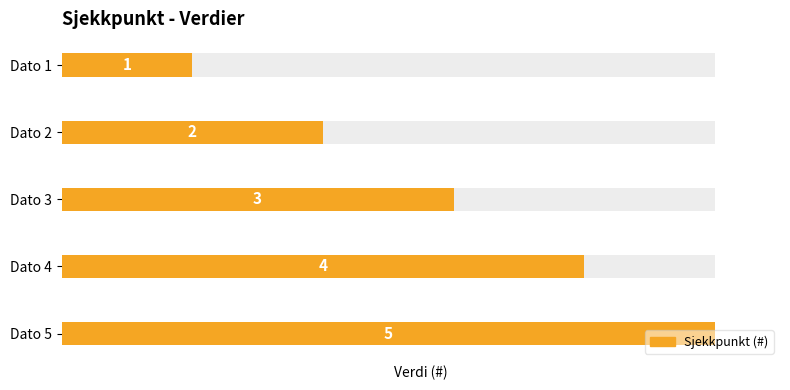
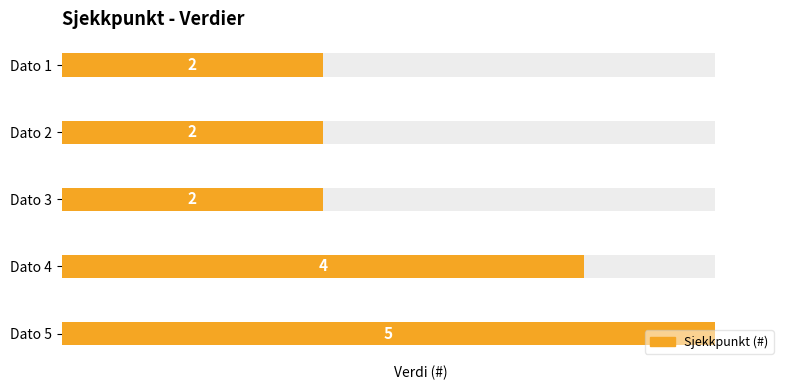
Sjekkpunkt (#), Dato 1: 1 -> 2
Sjekkpunkt (#), Dato 3: 3 -> 2
